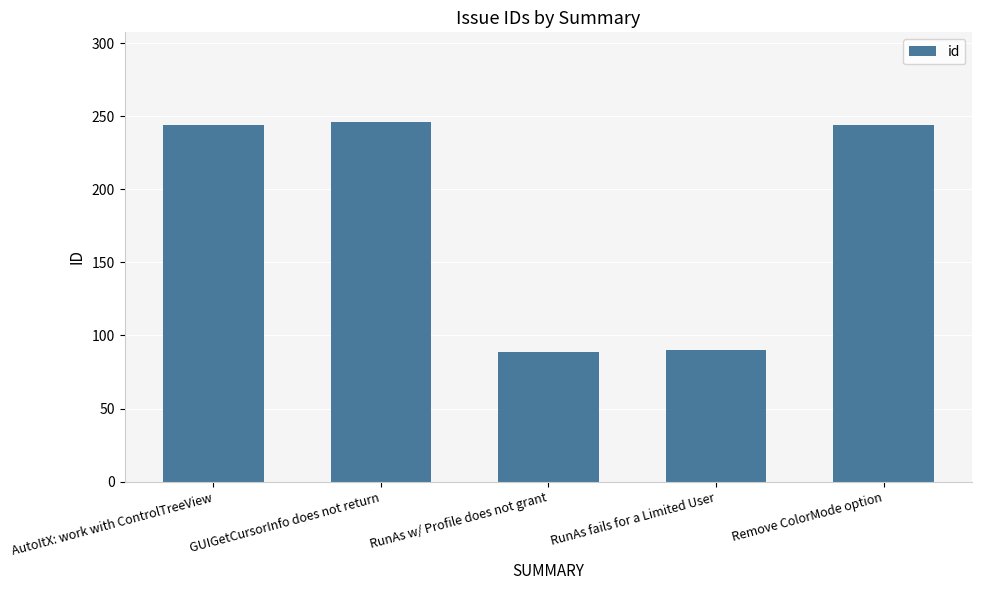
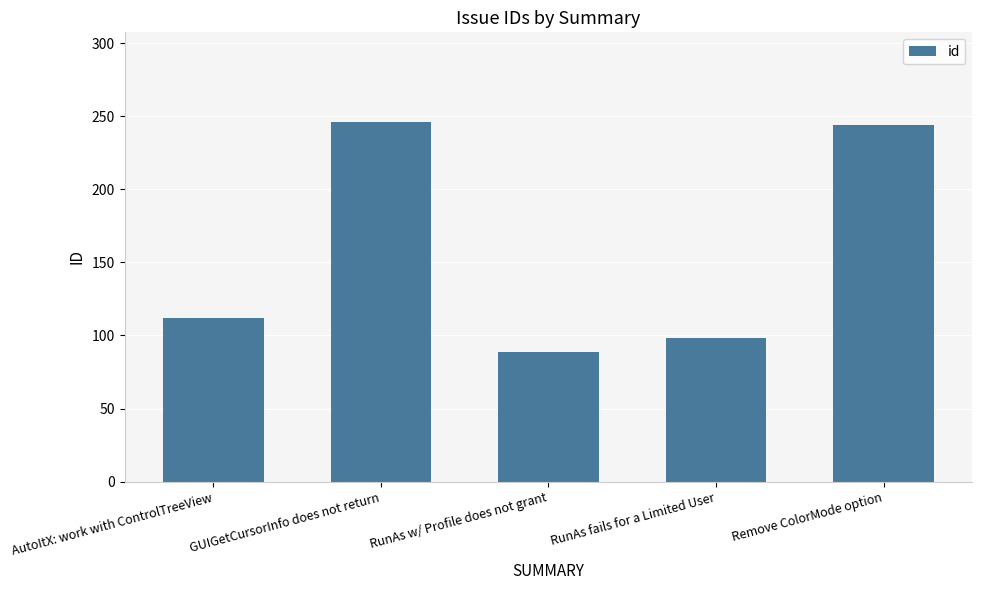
AutoItX: work with ControlTreeView: 244 -> 112
RunAs fails for a Limited User: 90 -> 98
